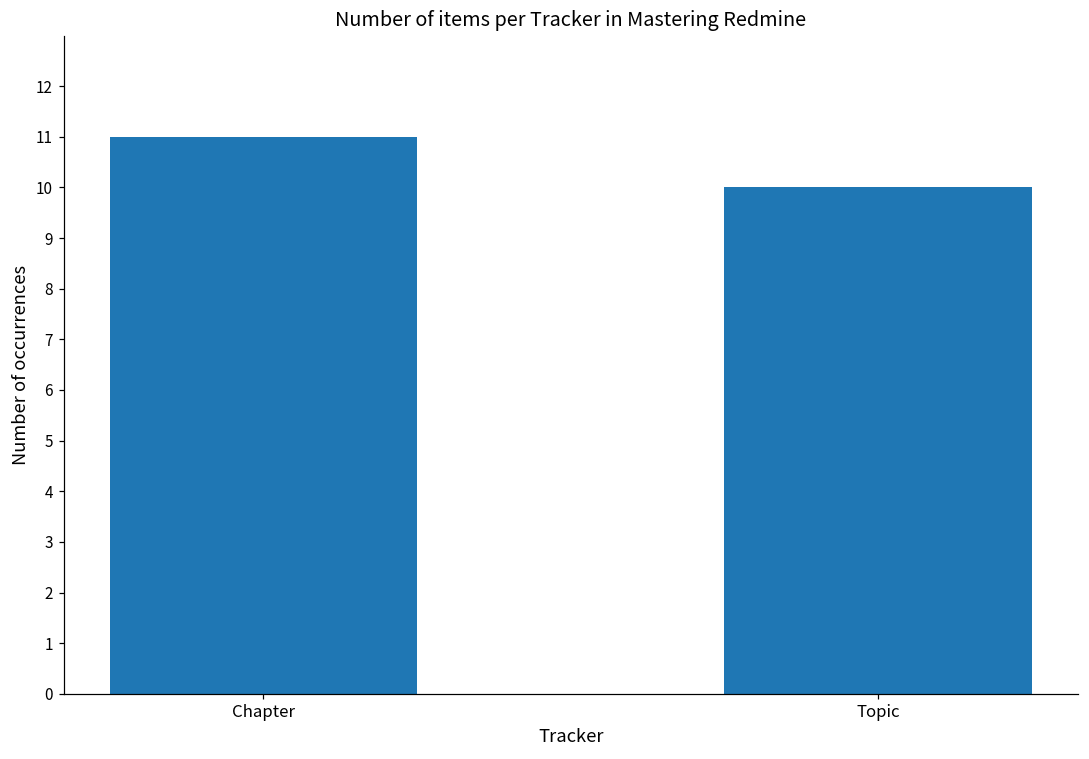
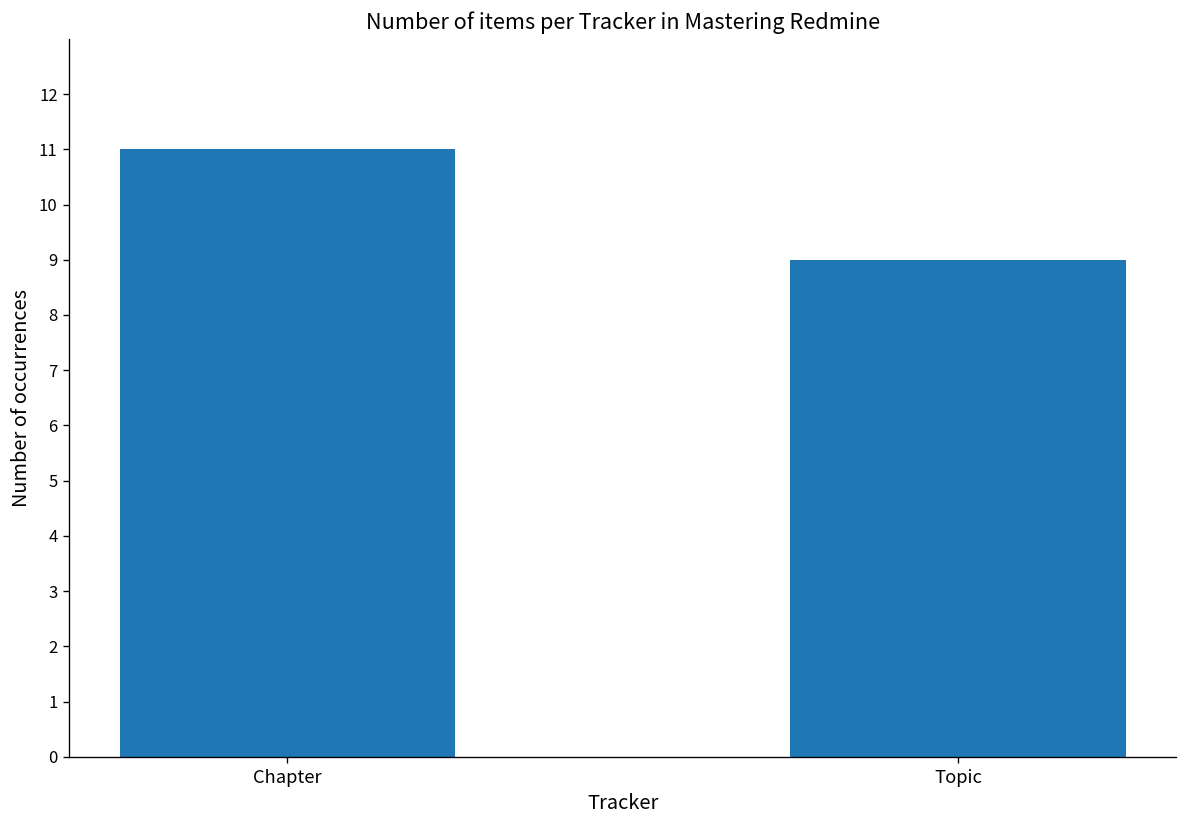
Topic: 10 -> 9
